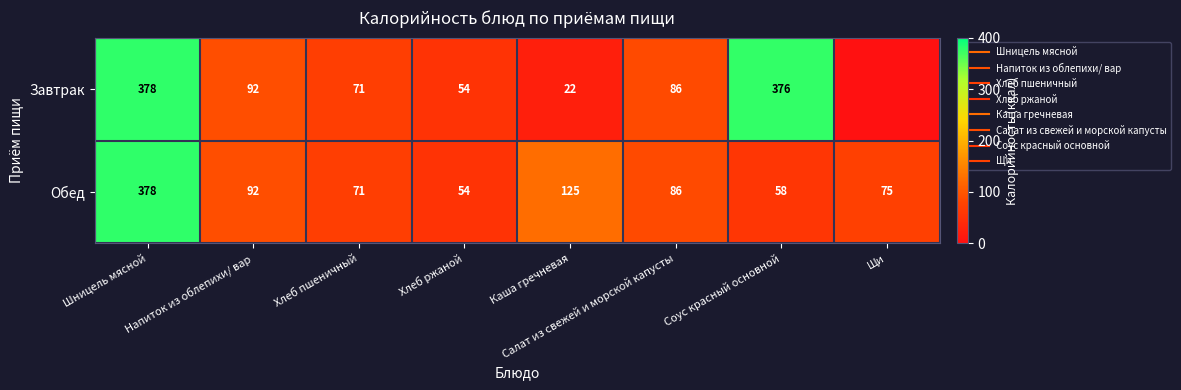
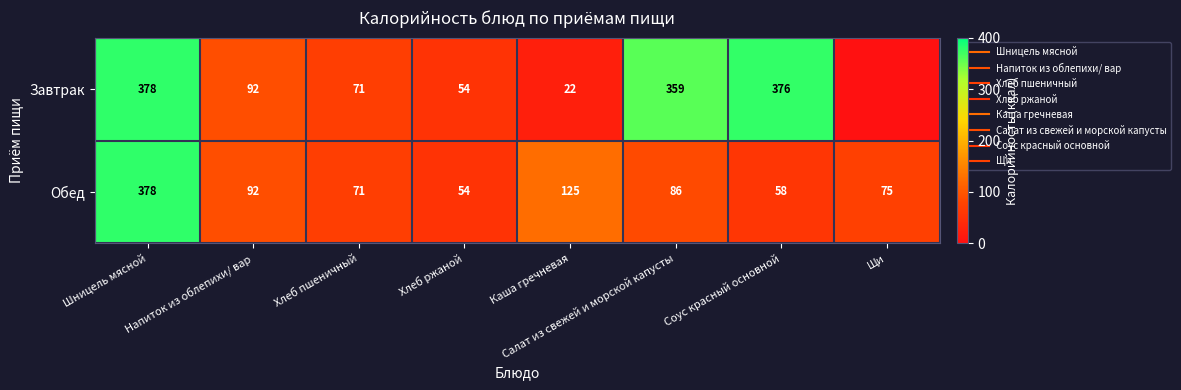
Завтрак, Салат из свежей и морской капусты: 86 -> 359
